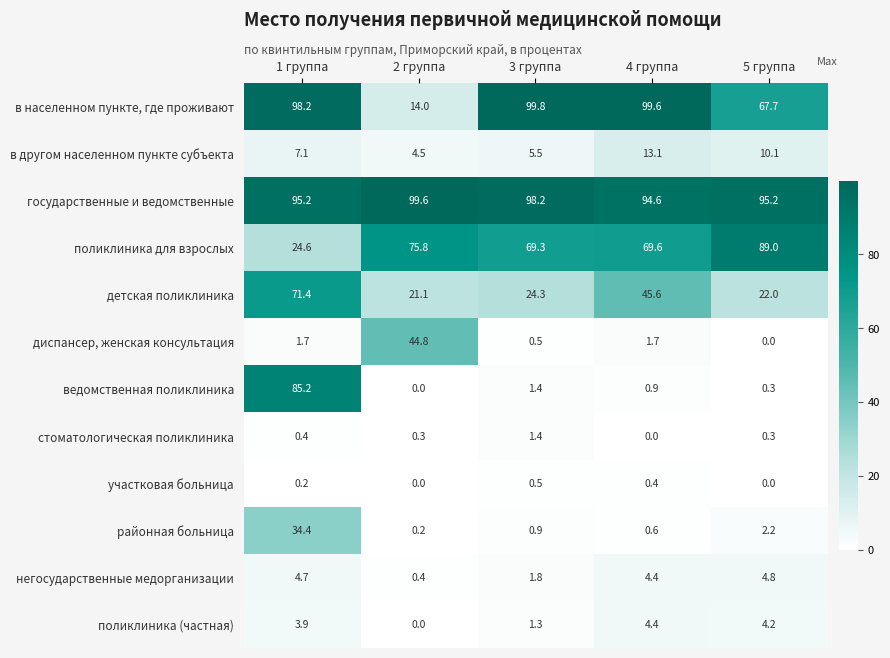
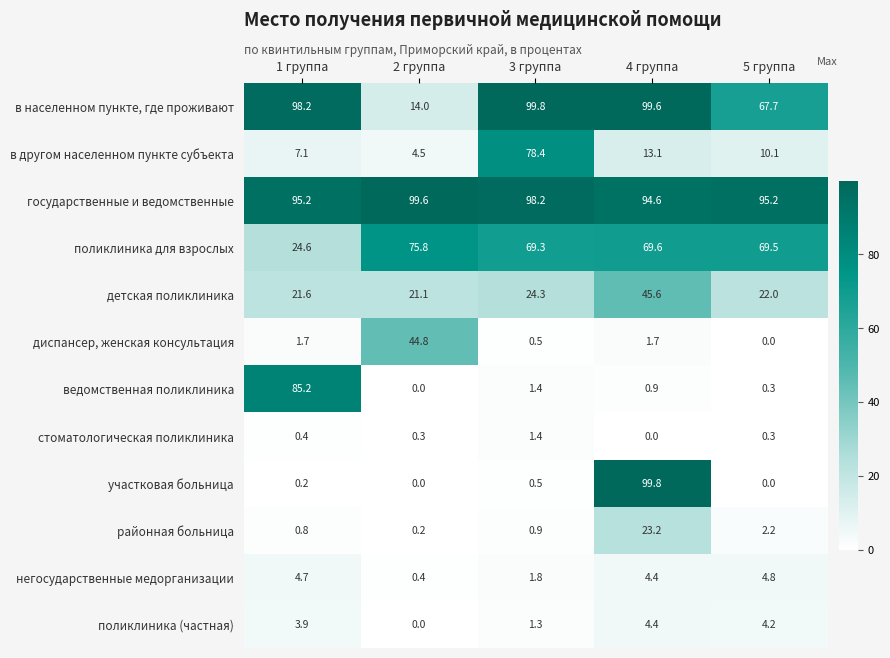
в другом населенном пункте субъекта, 3 группа: 5.5 -> 78.4
поликлиника для взрослых, 5 группа: 89.0 -> 69.5
детская поликлиника, 1 группа: 71.4 -> 21.6
участковая больница, 4 группа: 0.4 -> 99.8
районная больница, 1 группа: 34.4 -> 0.8
районная больница, 4 группа: 0.6 -> 23.2
